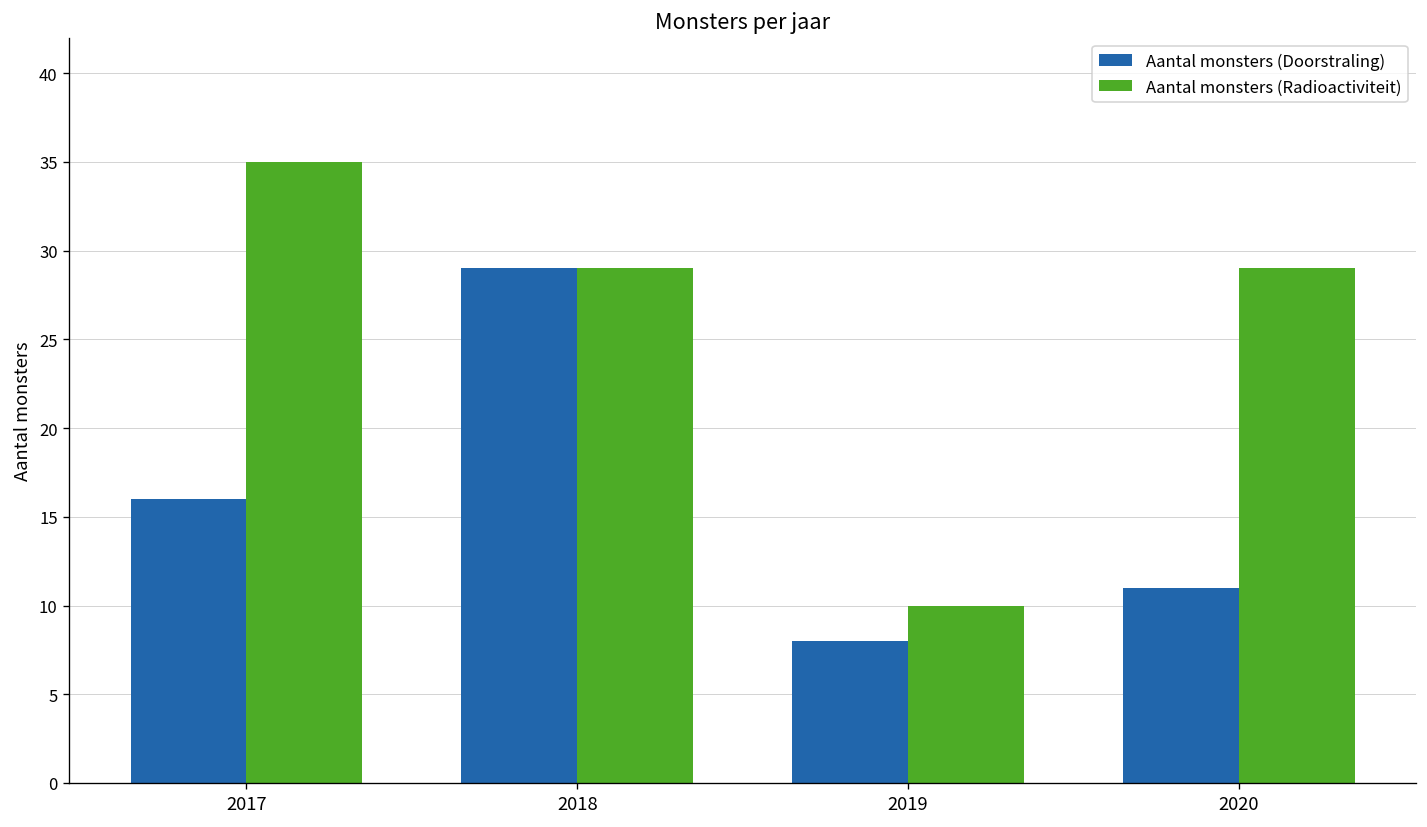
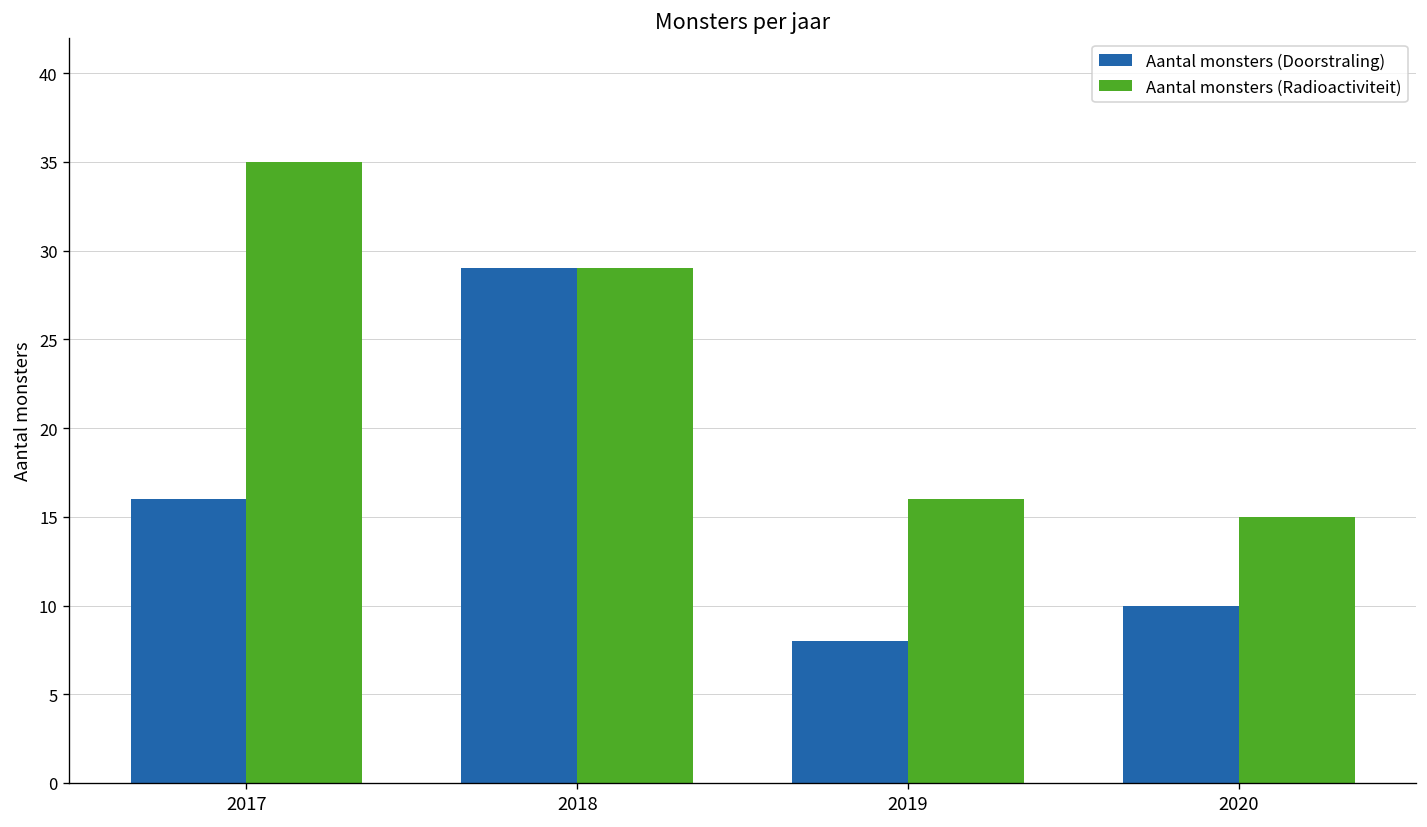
Aantal monsters (Radioactiviteit), 2019: 10 -> 16
Aantal monsters (Doorstraling), 2020: 11 -> 10
Aantal monsters (Radioactiviteit), 2020: 29 -> 15
